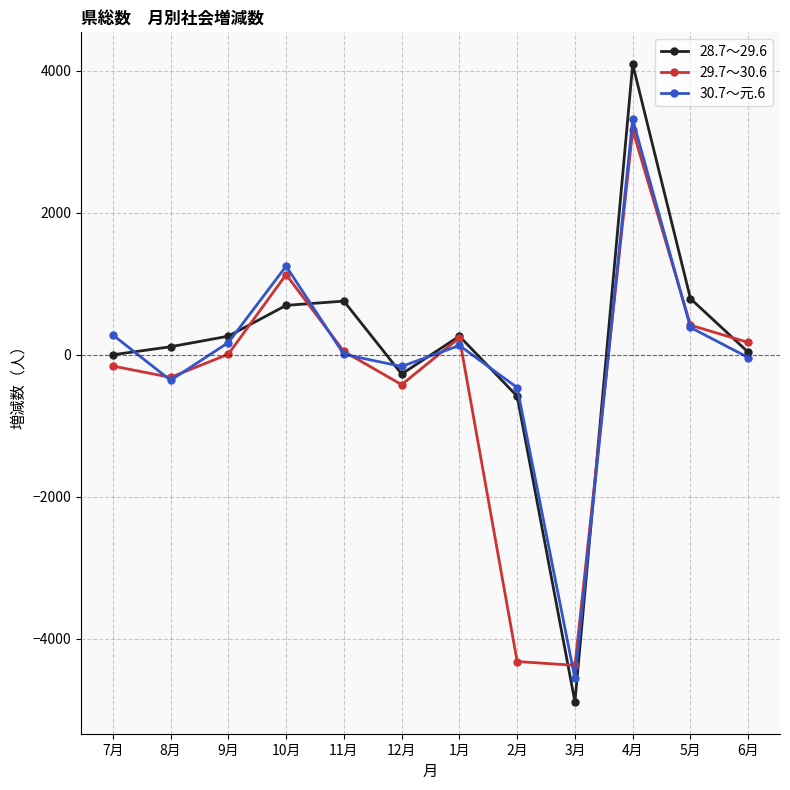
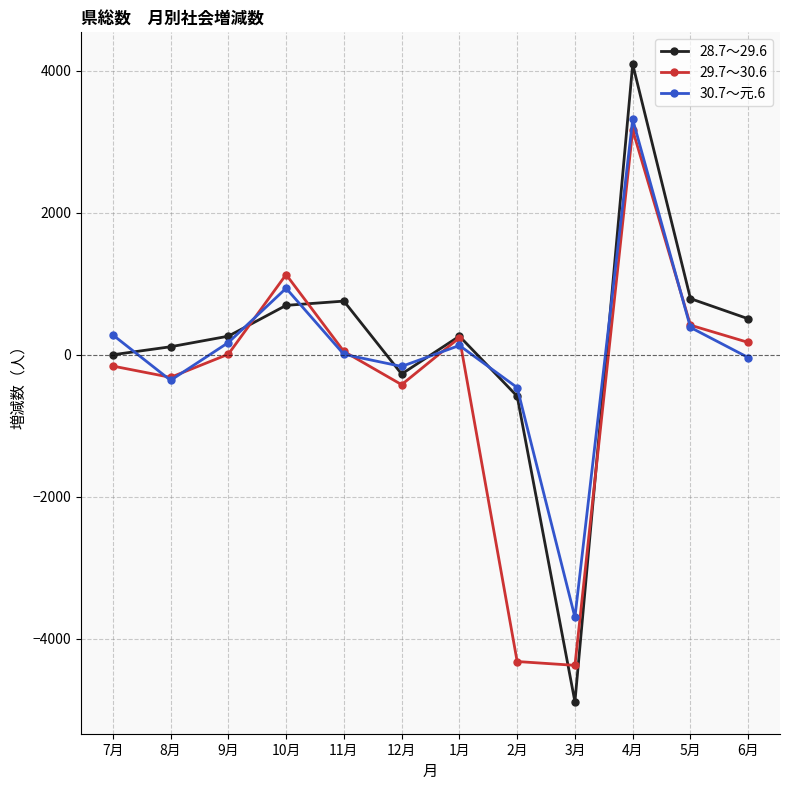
30.7～元.6, 10月: 1200 -> 900
30.7～元.6, 3月: -4600 -> -3700
28.7～29.6, 6月: 0 -> 500
